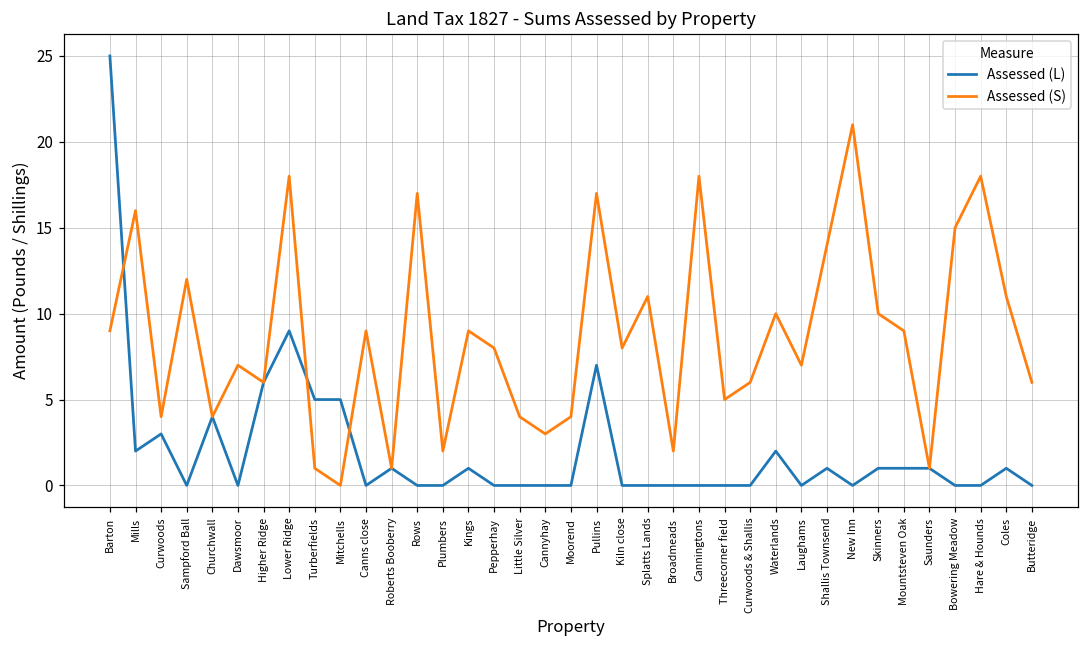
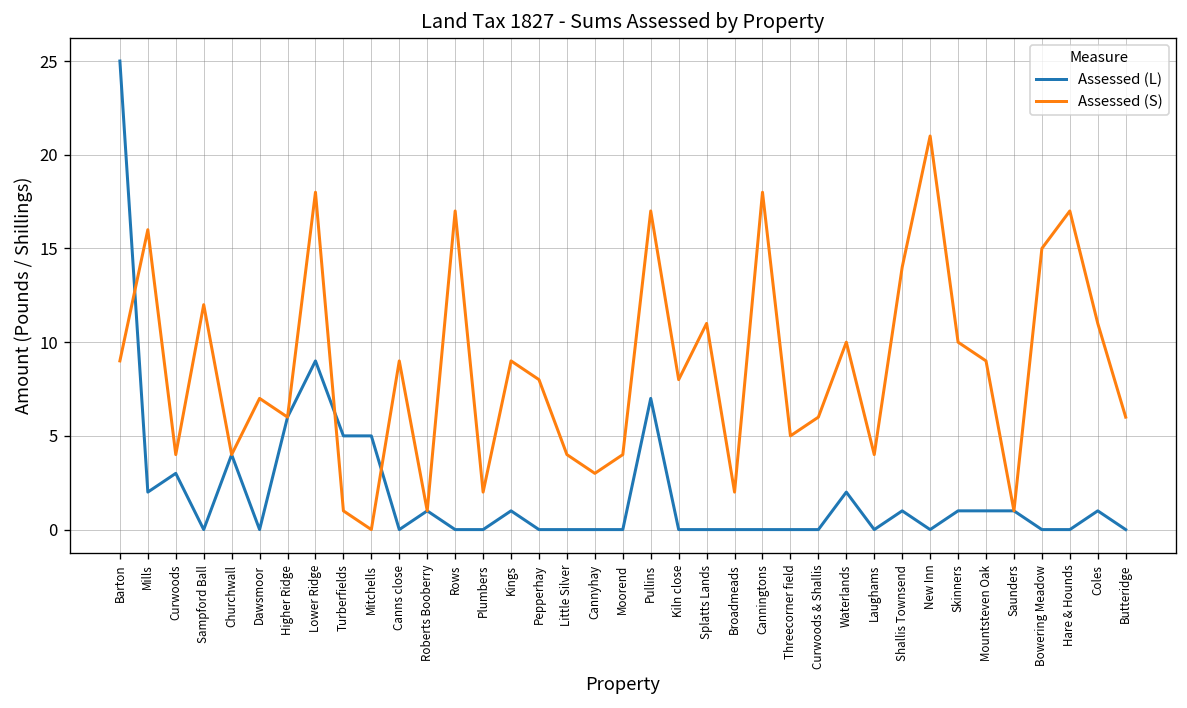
Assessed (S), Laughams: 7 -> 4
Assessed (S), Hare & Hounds: 18 -> 17
